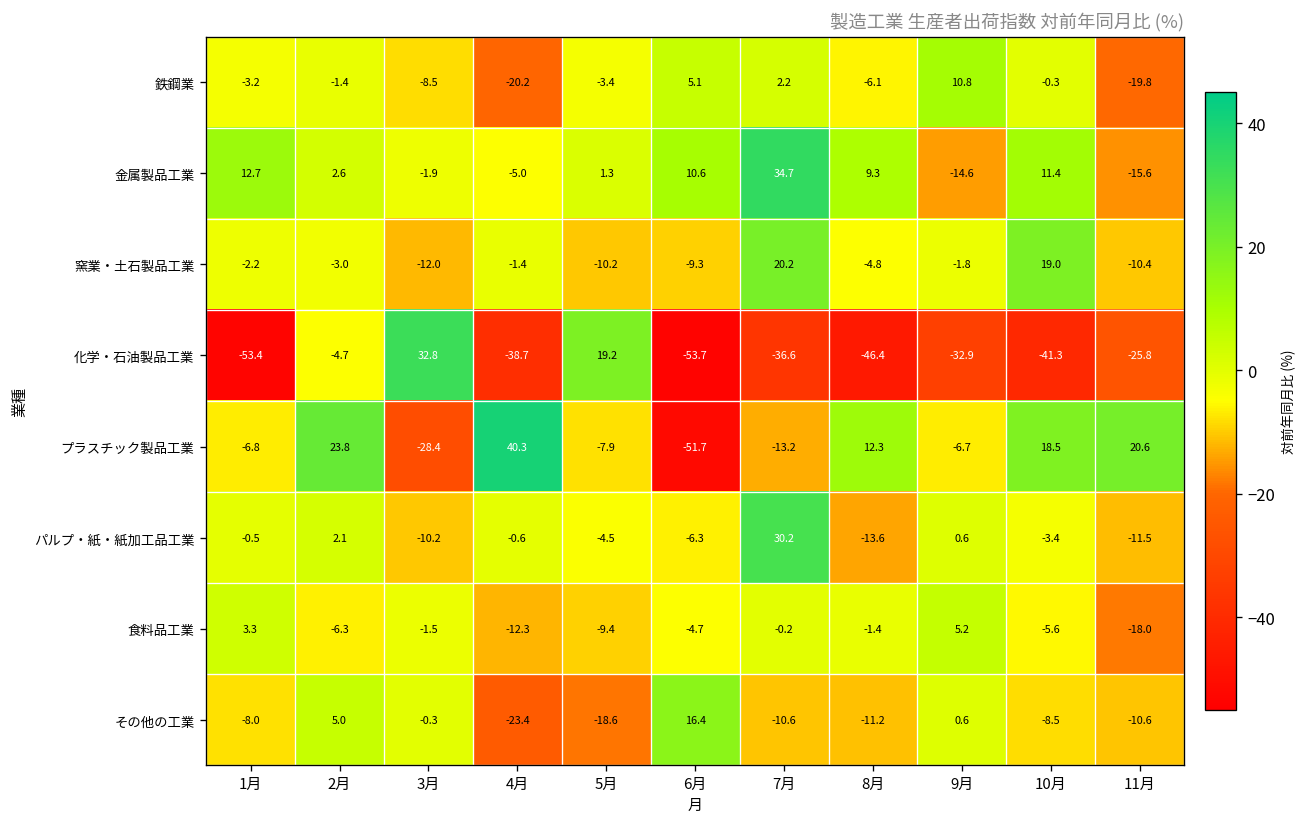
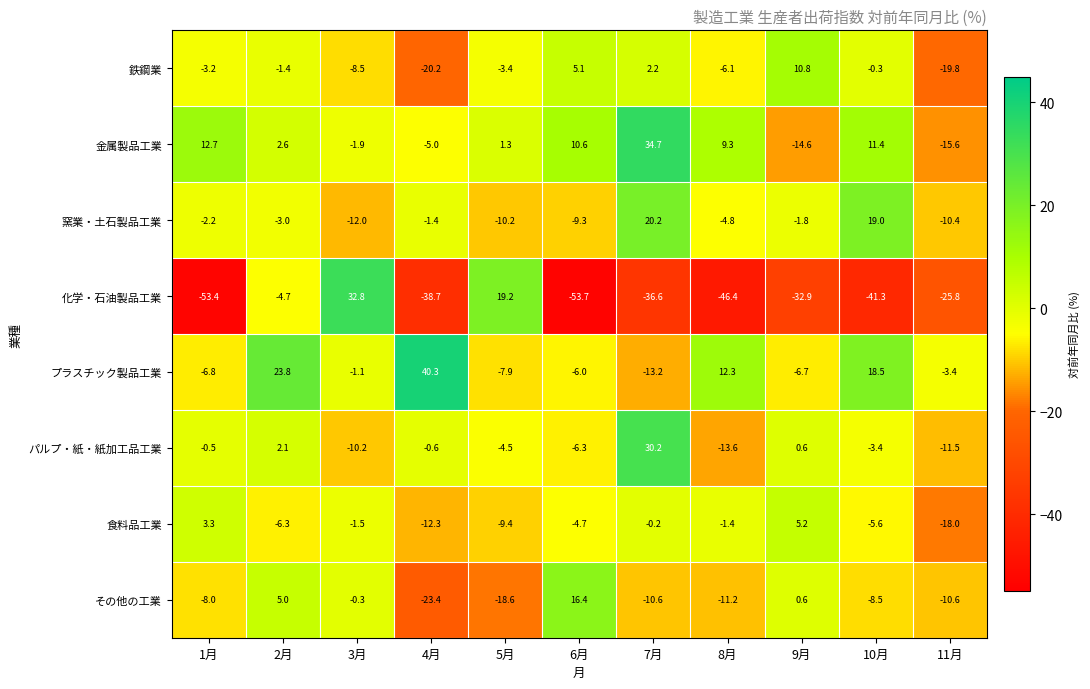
プラスチック製品工業, 3月: -28.4 -> -1.1
プラスチック製品工業, 6月: -51.7 -> -6.0
プラスチック製品工業, 11月: 20.6 -> -3.4
